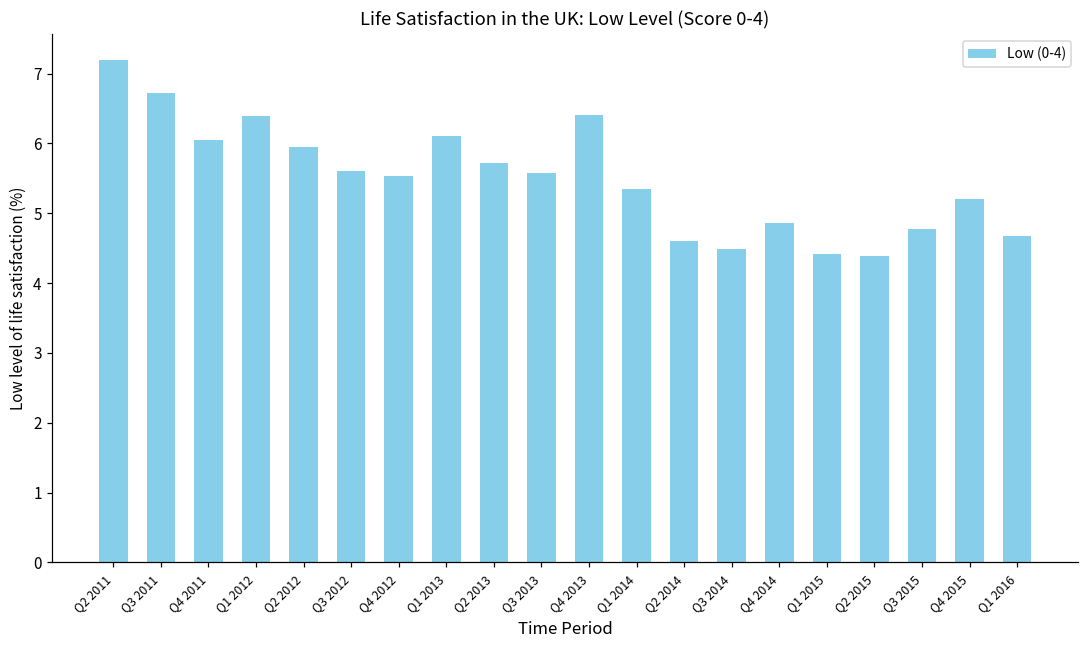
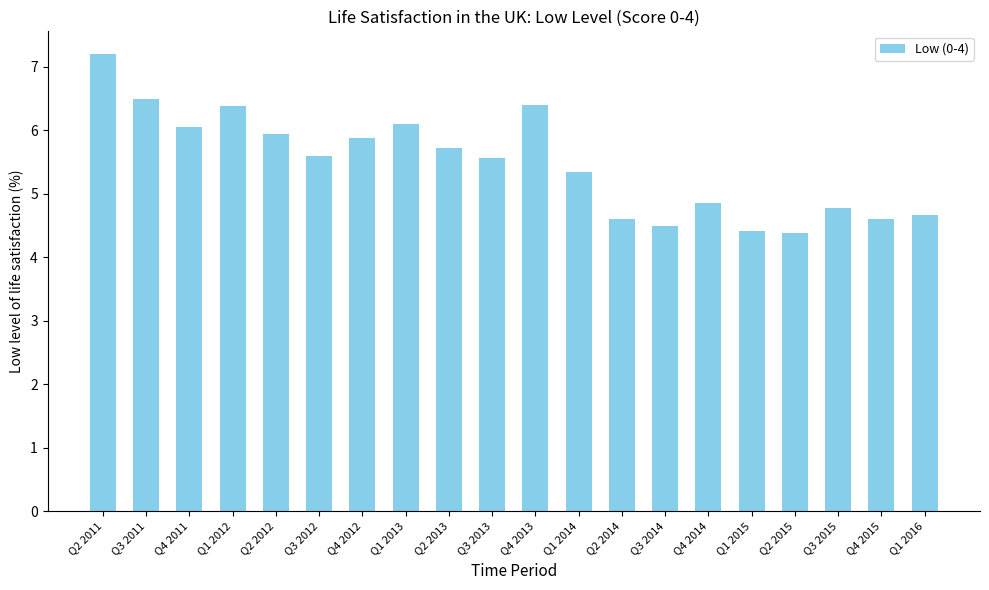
Q3 2011: 6.7 -> 6.5
Q4 2012: 5.5 -> 5.9
Q4 2015: 5.2 -> 4.6
